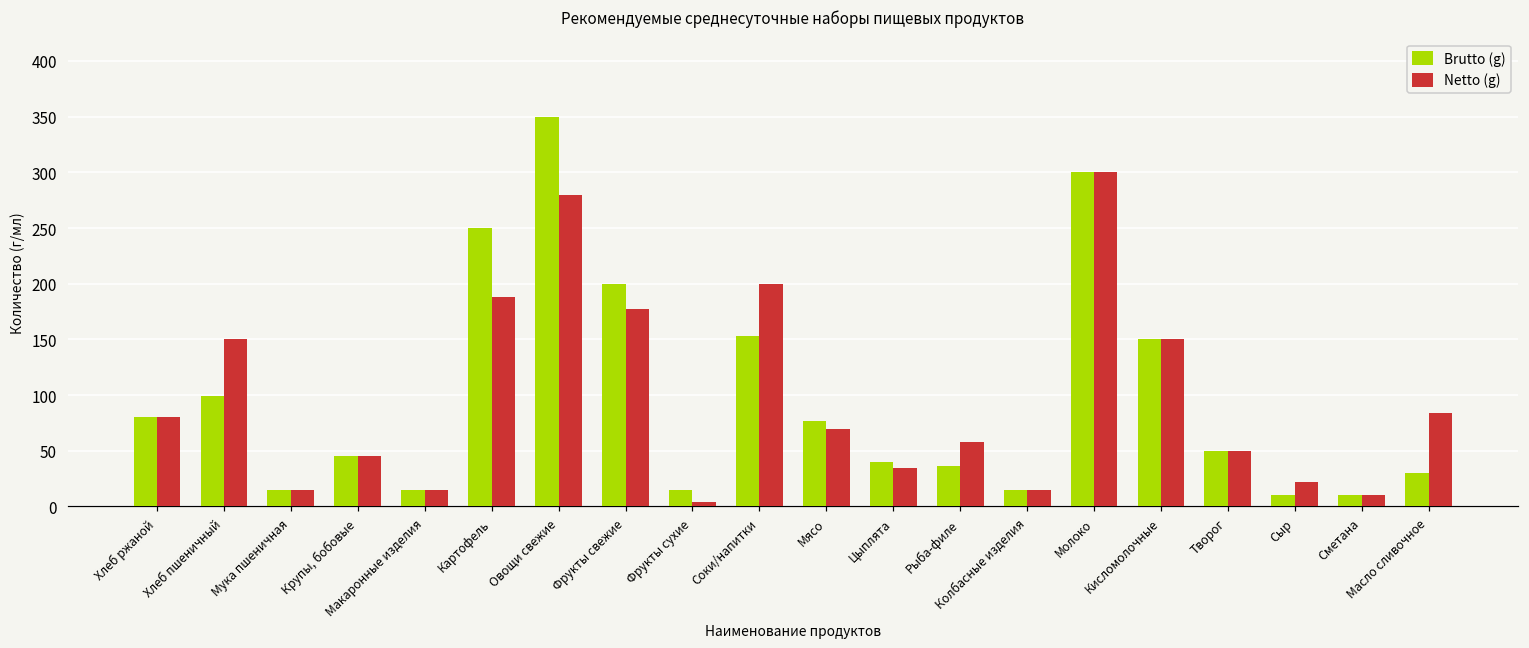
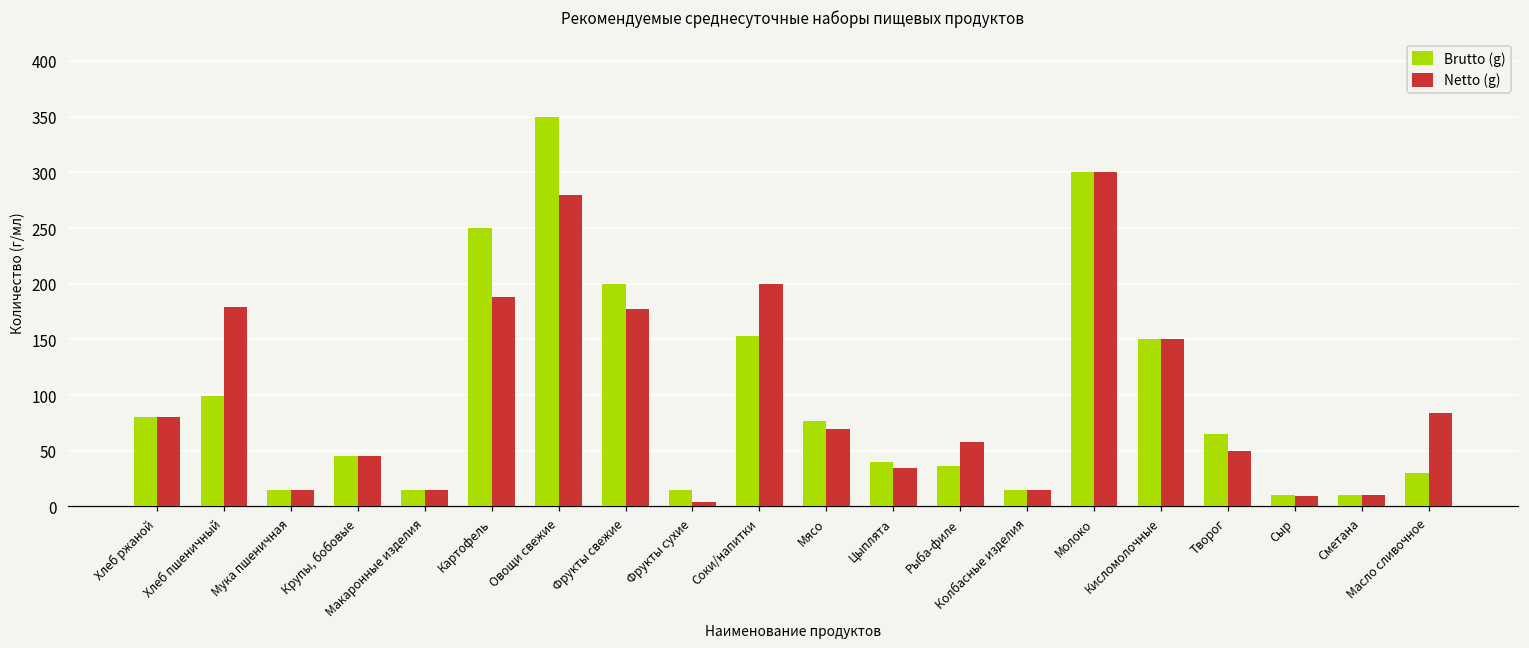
Netto (g), Хлеб пшеничный: 150 -> 179
Brutto (g), Творог: 50 -> 65
Netto (g), Сыр: 22 -> 10
